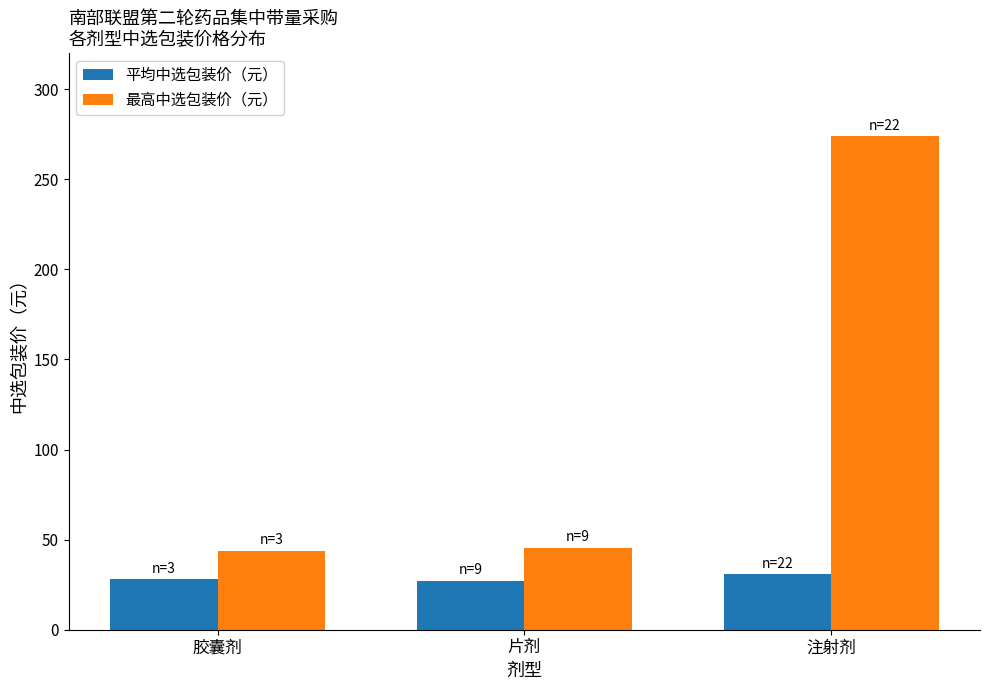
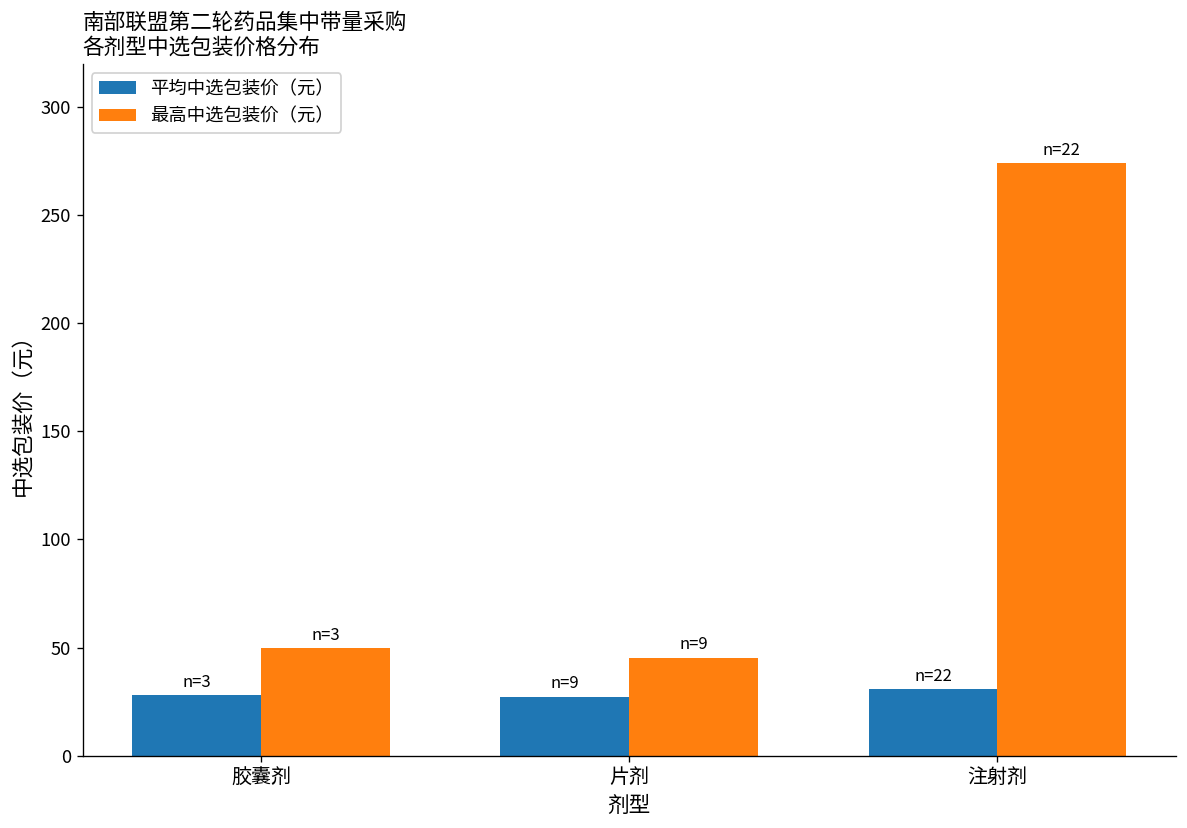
最高中选包装价（元）, 胶囊剂: 44 -> 50
